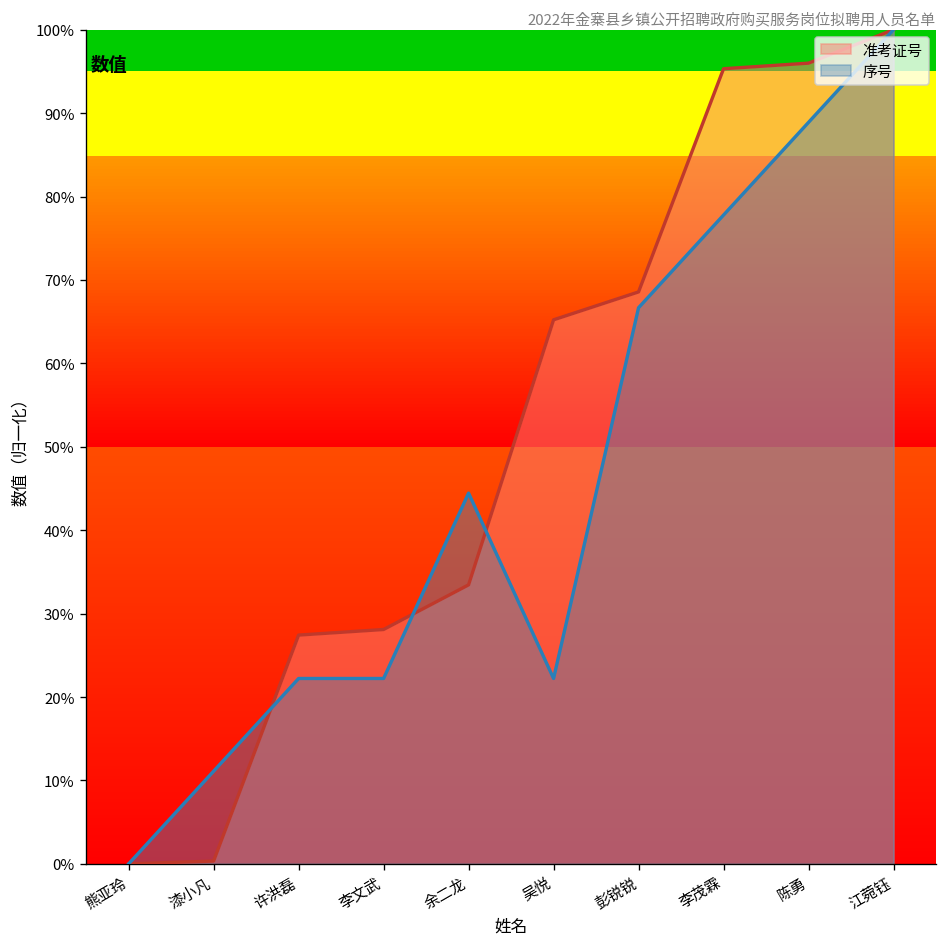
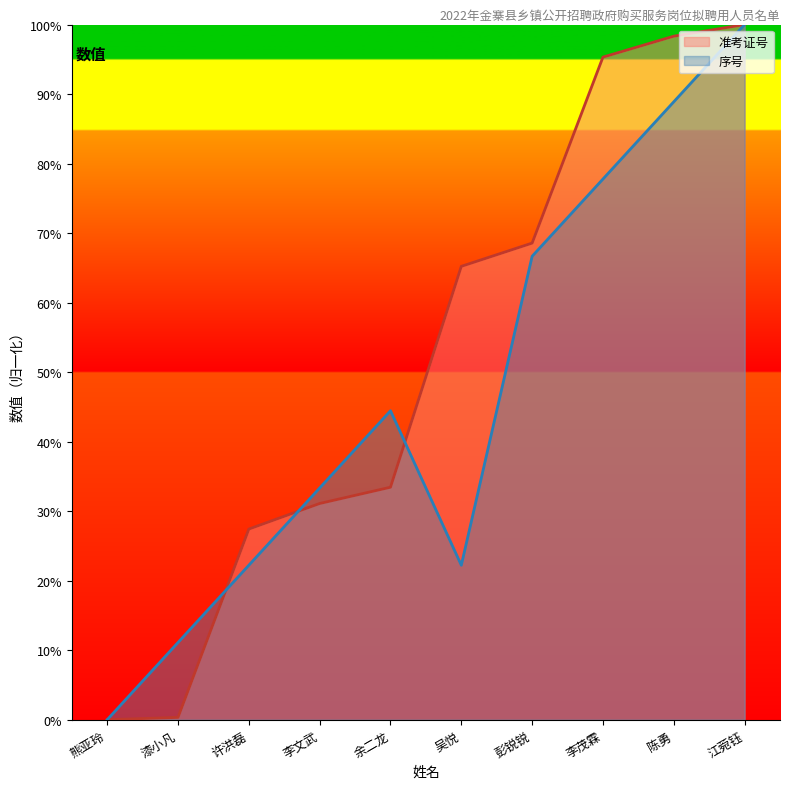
准考证号, 李文武: 28% -> 31%
序号, 李文武: 22% -> 33%
准考证号, 陈勇: 96% -> 98%
